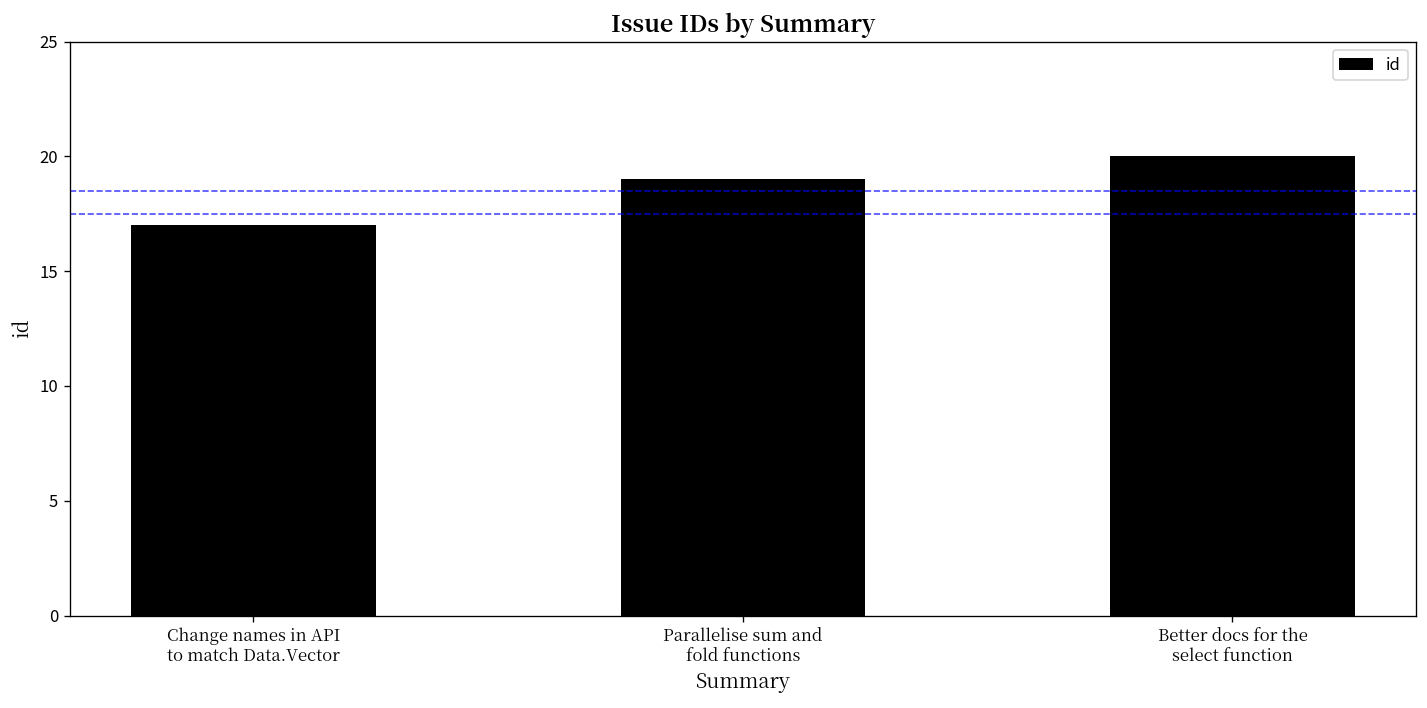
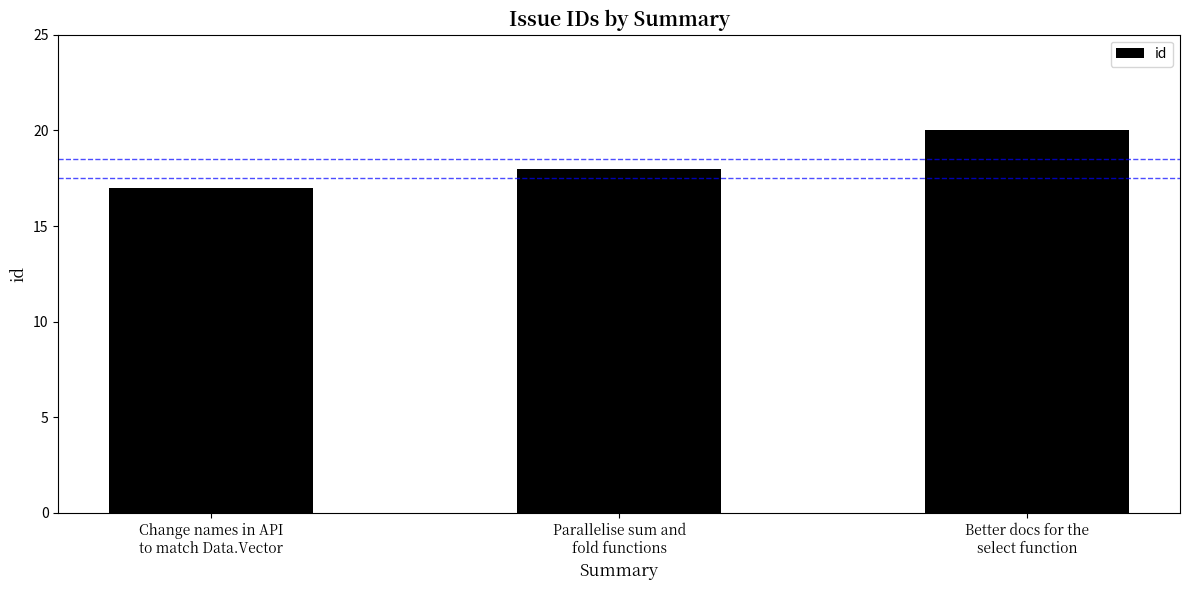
Parallelise sum and fold functions: 19 -> 18
